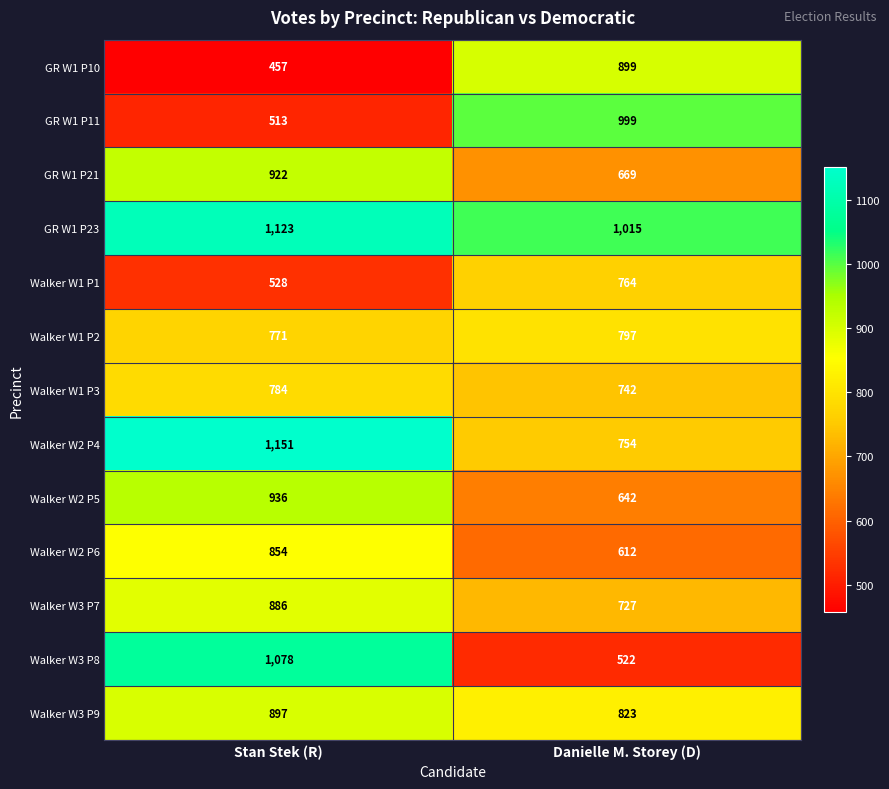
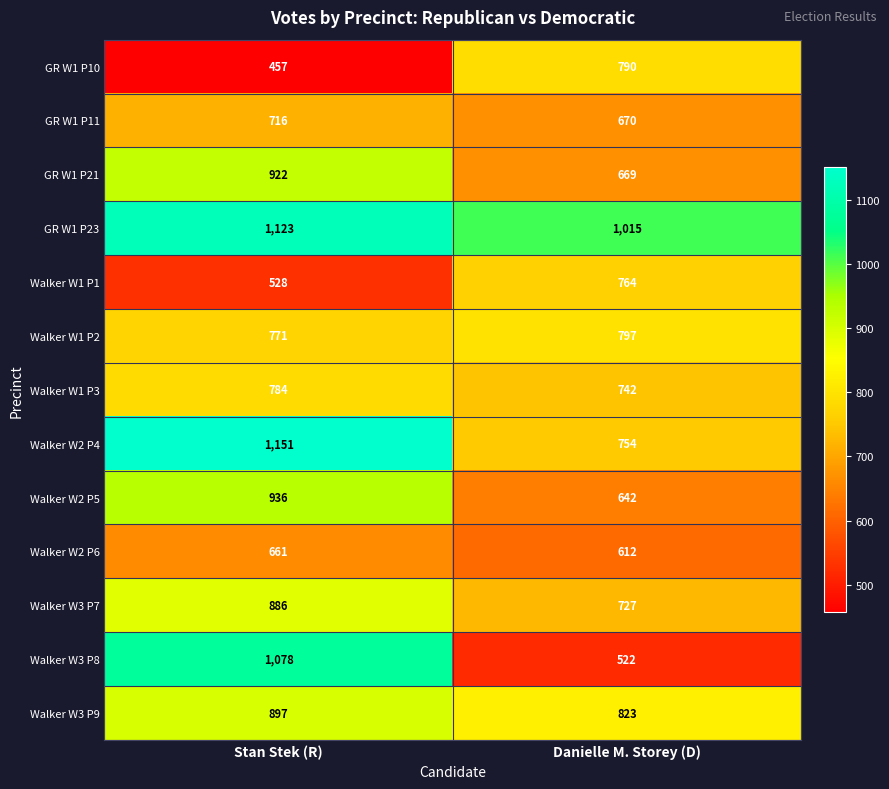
GR W1 P10, Danielle M. Storey (D): 899 -> 790
GR W1 P11, Stan Stek (R): 513 -> 716
GR W1 P11, Danielle M. Storey (D): 999 -> 670
Walker W2 P6, Stan Stek (R): 854 -> 661
